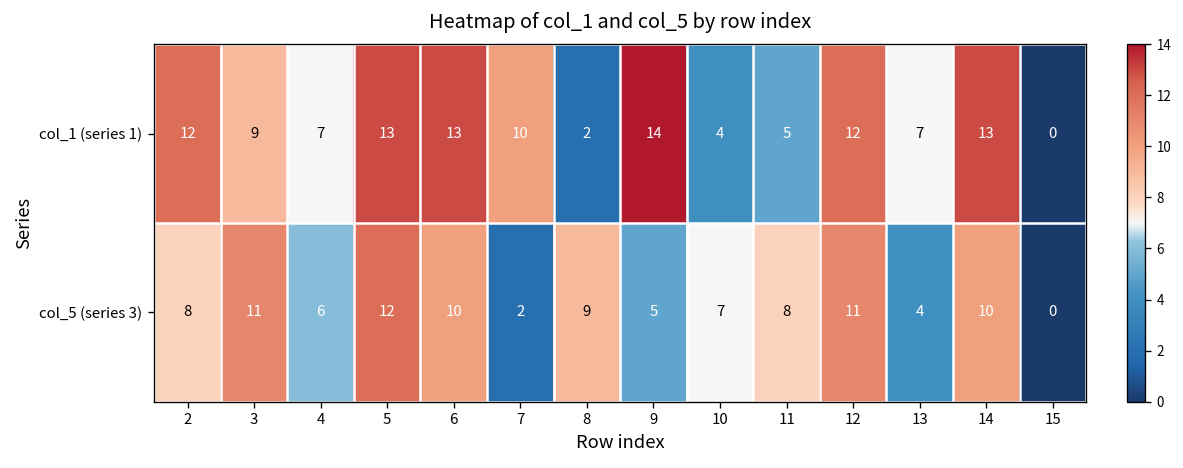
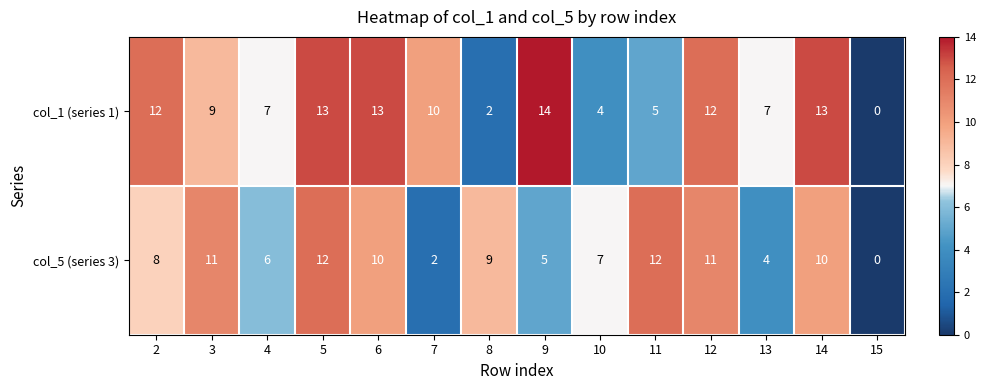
col_5 (series 3), 11: 8 -> 12
